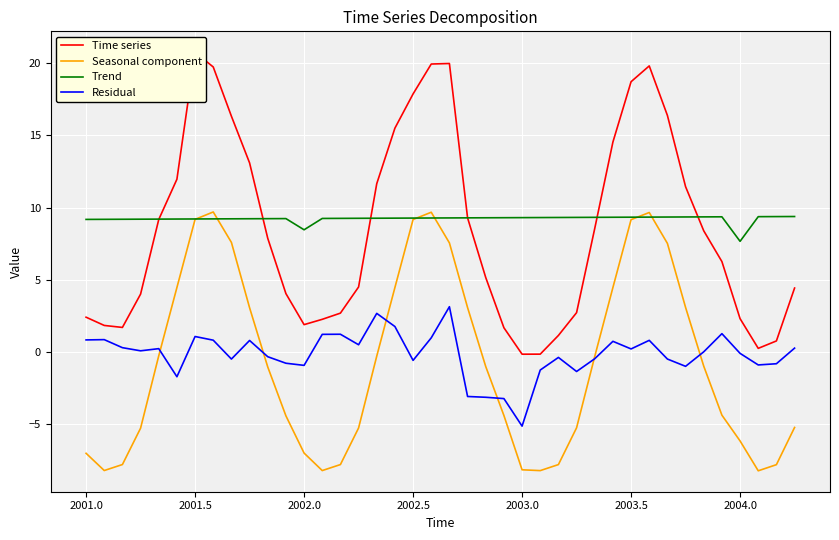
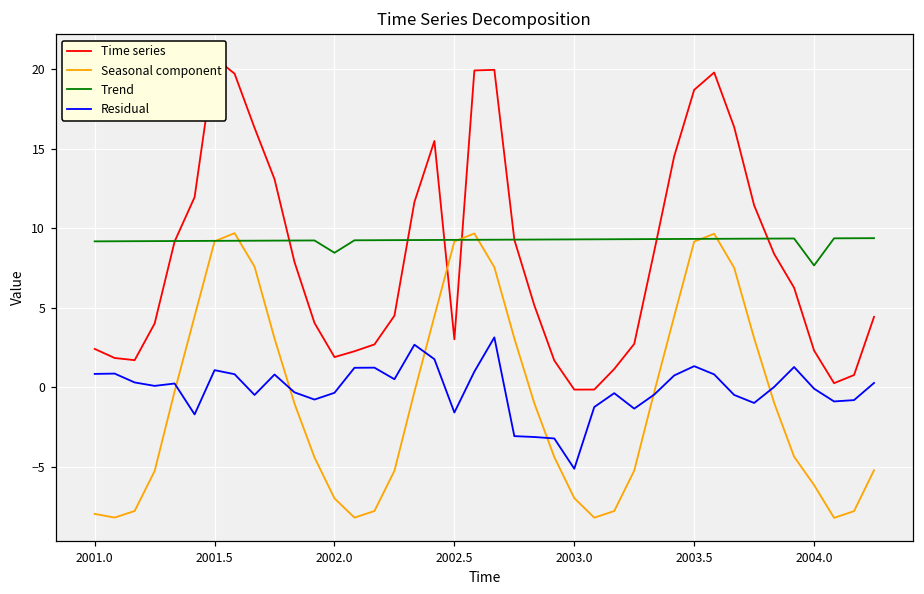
Seasonal component, 2001.0: -7.0 -> -8.0
Residual, 2002.0: -0.9 -> -0.4
Time series, 2002.5: 17.9 -> 3.0
Residual, 2002.5: -0.6 -> -1.6
Seasonal component, 2003.0: -8.2 -> -7.0
Residual, 2003.5: 0.2 -> 1.3
